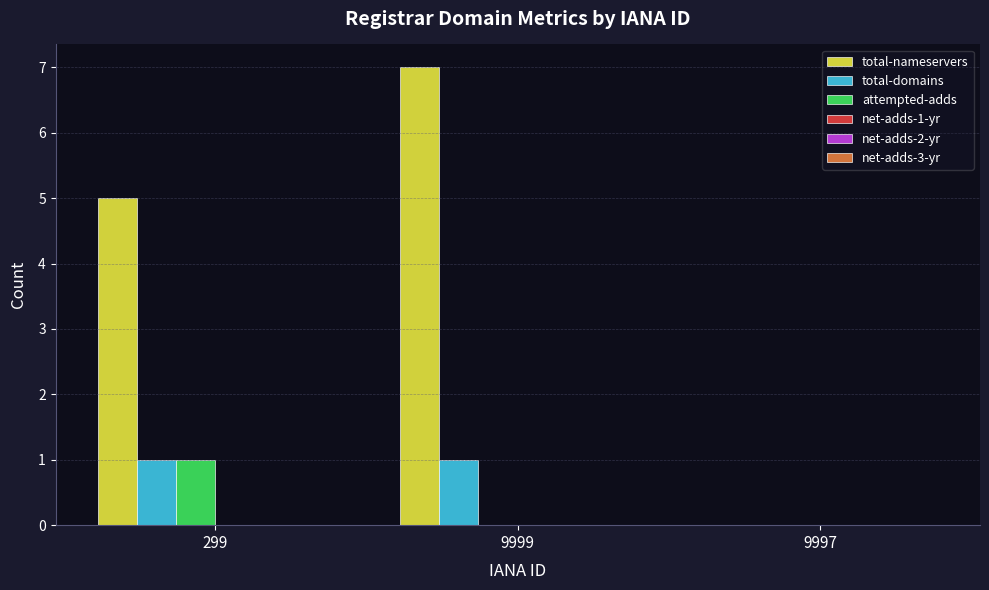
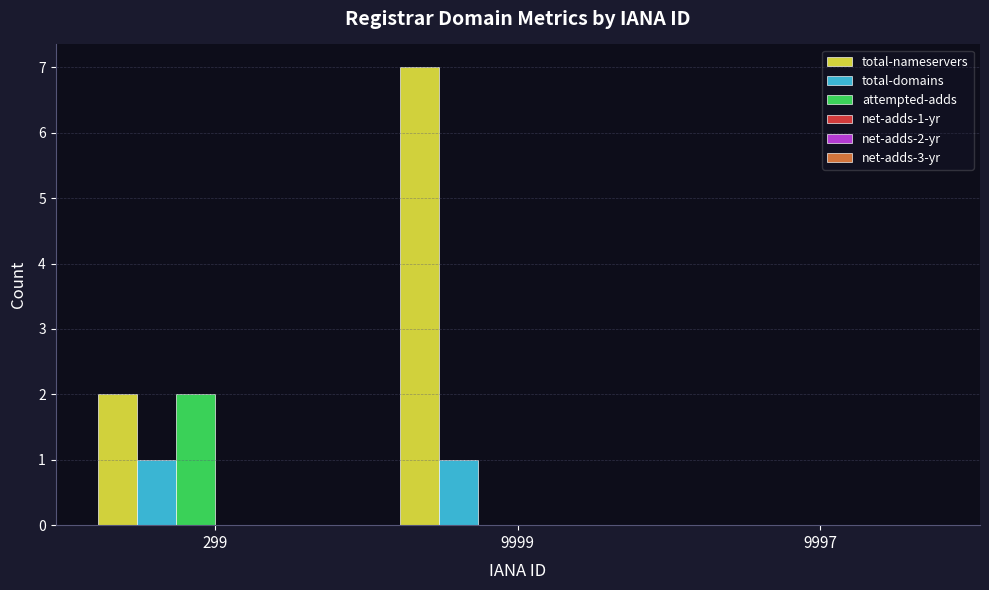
total-nameservers, 299: 5 -> 2
attempted-adds, 299: 1 -> 2
